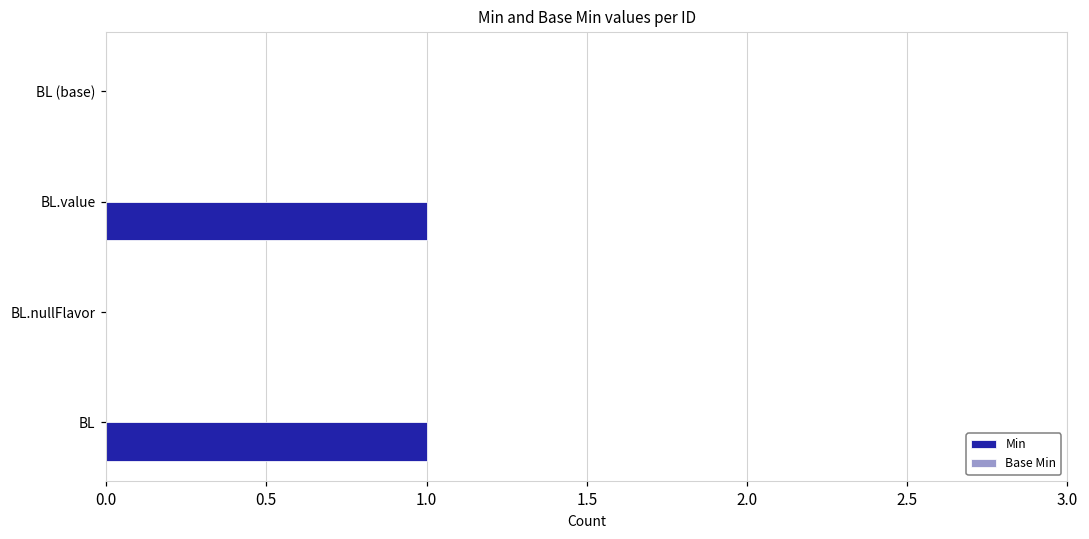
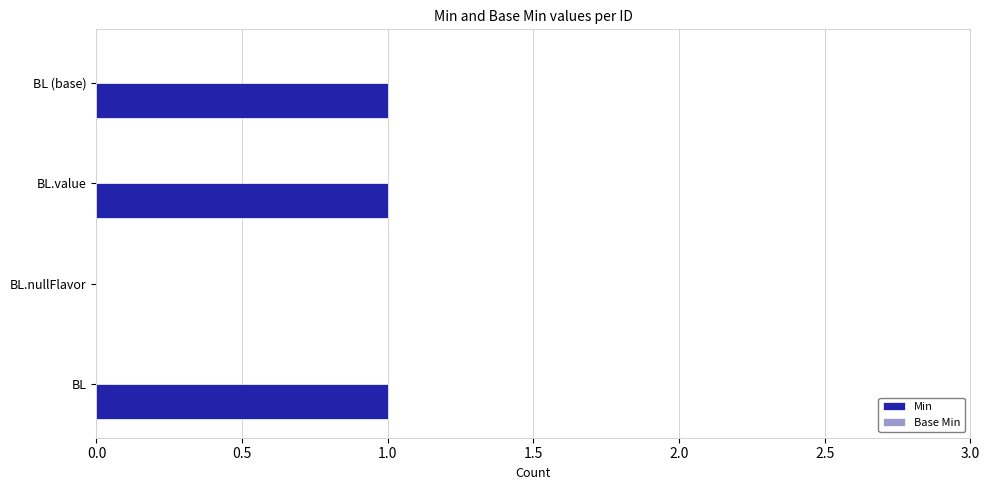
Min, BL (base): 0 -> 1
